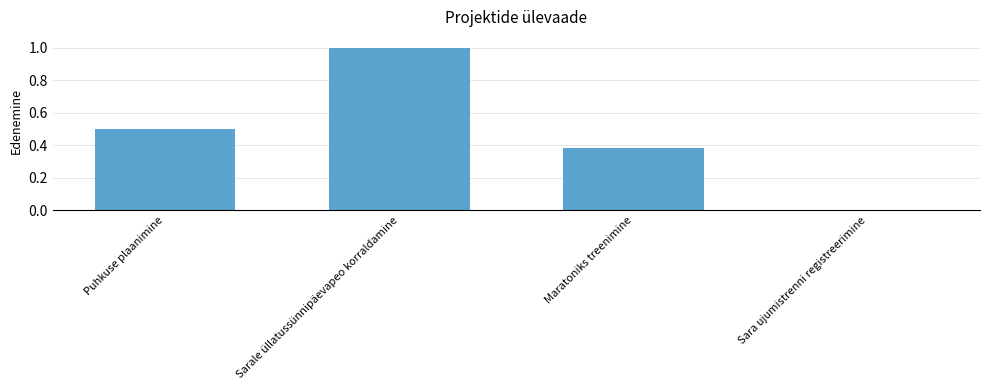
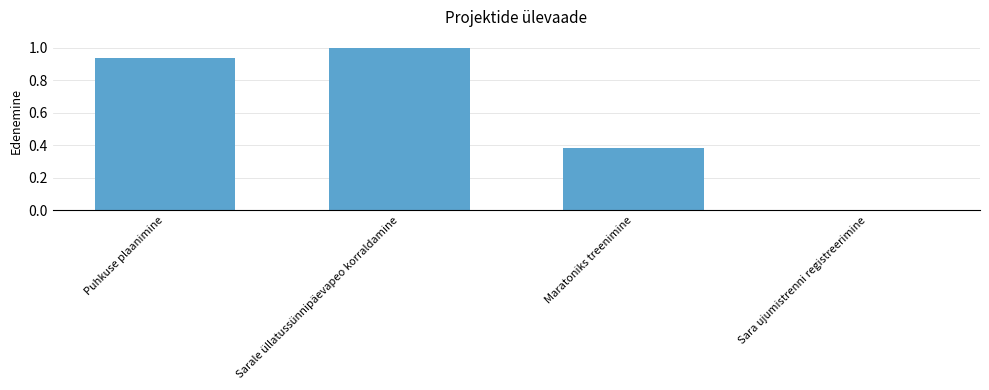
Puhkuse plaanimine: 0.50 -> 0.94
